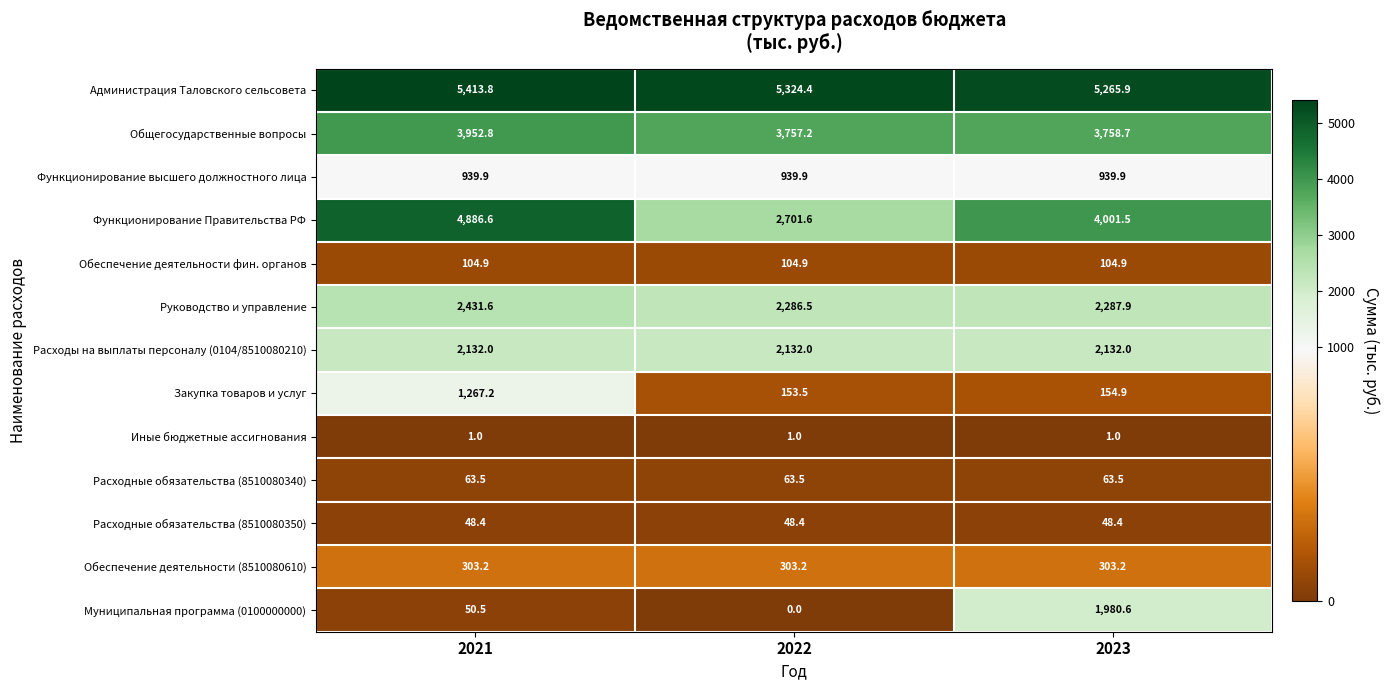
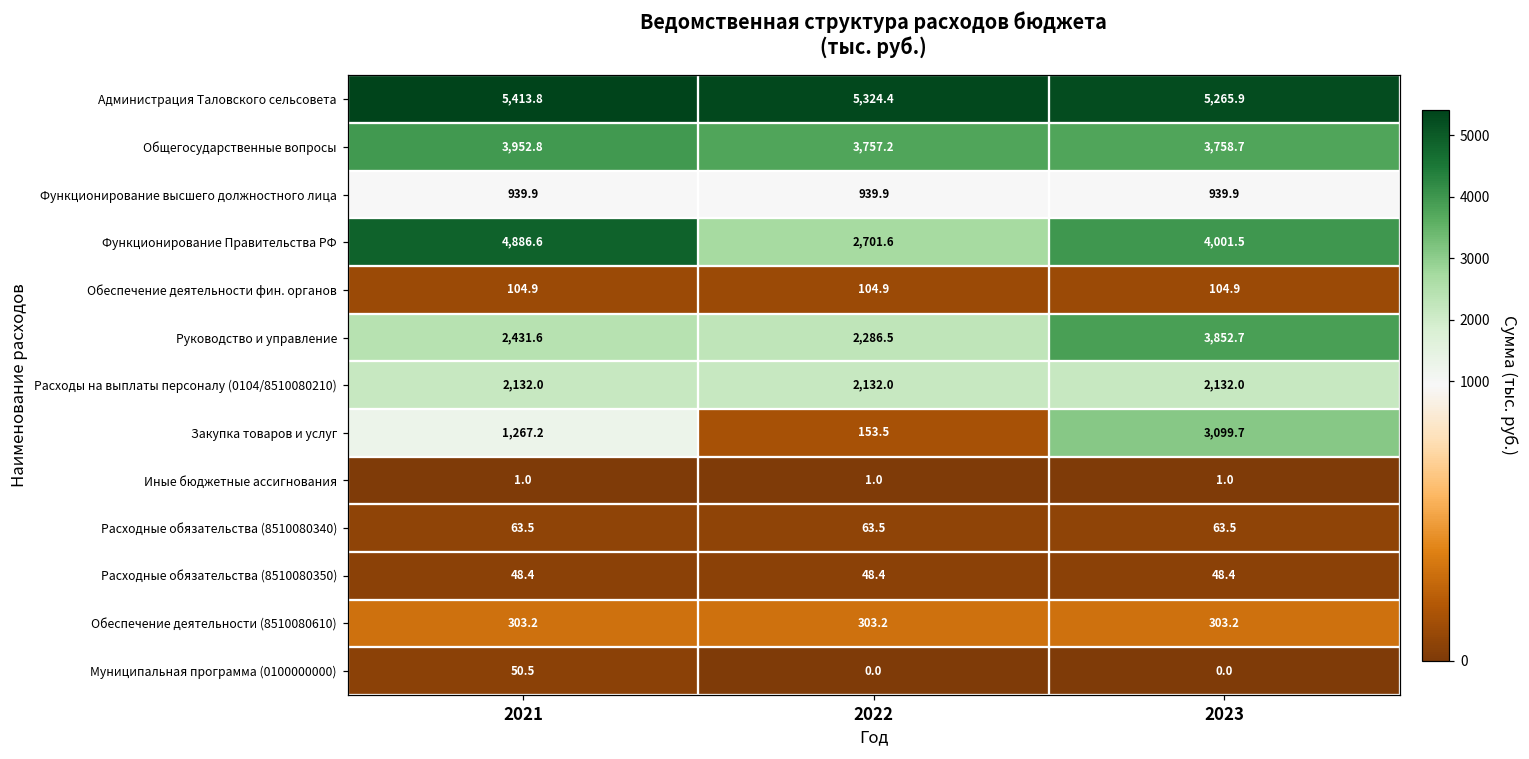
Руководство и управление, 2023: 2,287.9 -> 3,852.7
Закупка товаров и услуг, 2023: 154.9 -> 3,099.7
Муниципальная программа (0100000000), 2023: 1,980.6 -> 0.0
